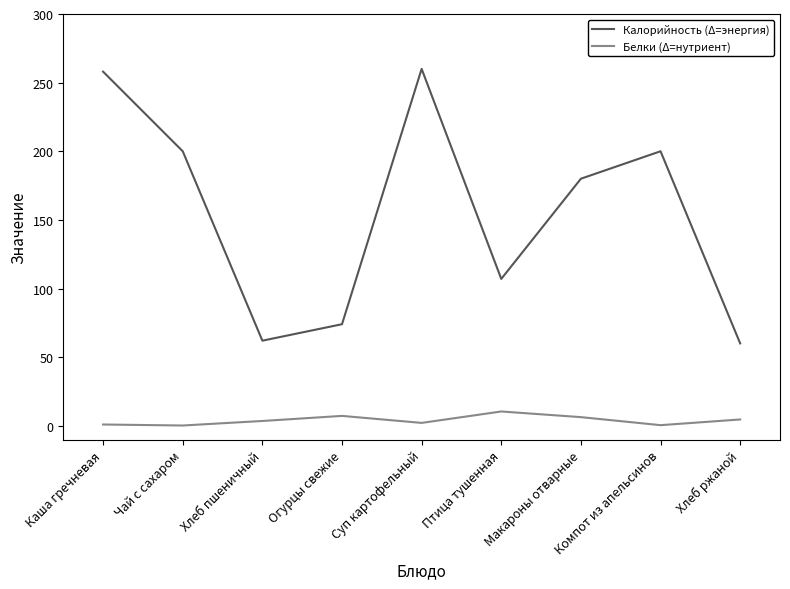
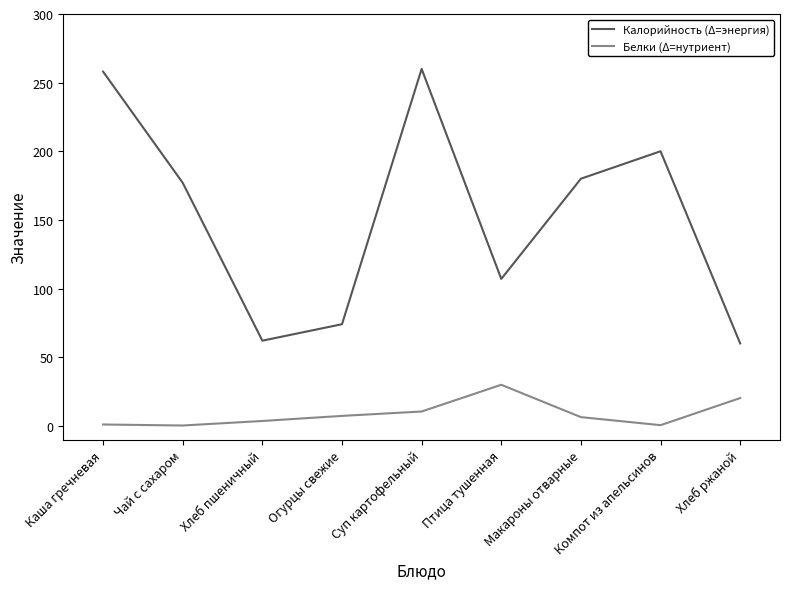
Калорийность (Δ=энергия), Чай с сахаром: 200 -> 177
Белки (Δ=нутриент), Суп картофельный: 2 -> 10
Белки (Δ=нутриент), Птица тушенная: 10 -> 30
Белки (Δ=нутриент), Хлеб ржаной: 5 -> 20
